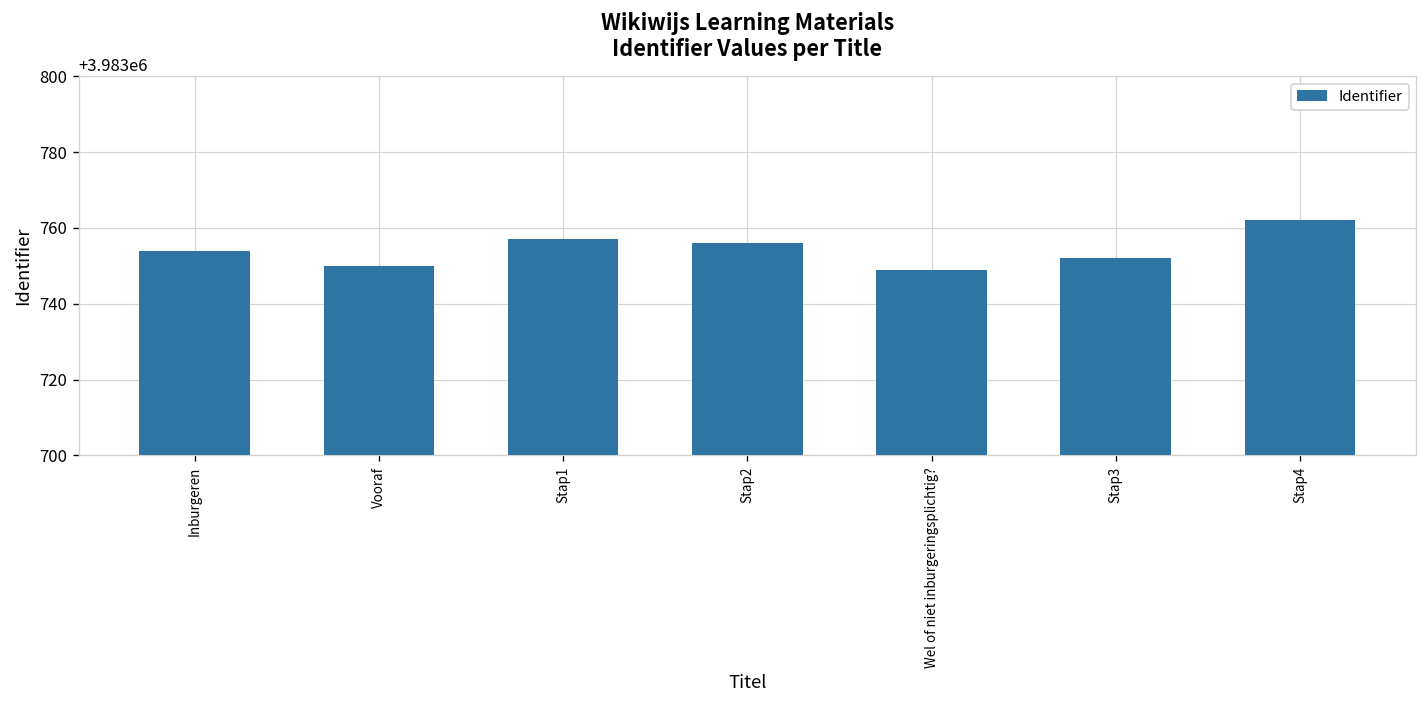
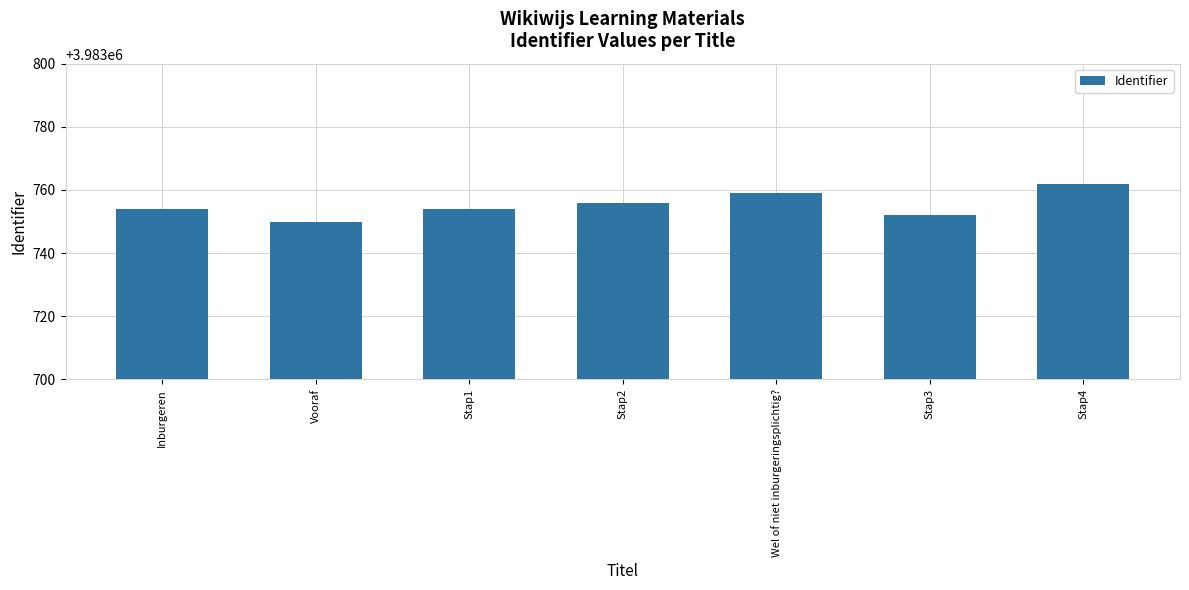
Stap1: 3983757 -> 3983754
Wel of niet inburgeringsplichtig?: 3983749 -> 3983759
